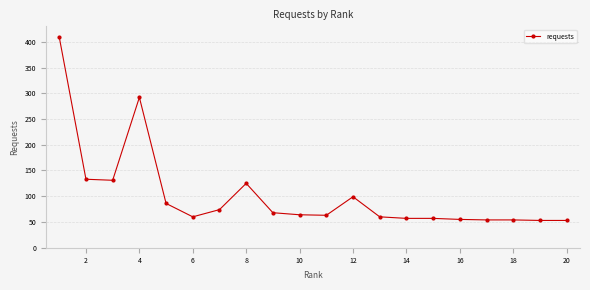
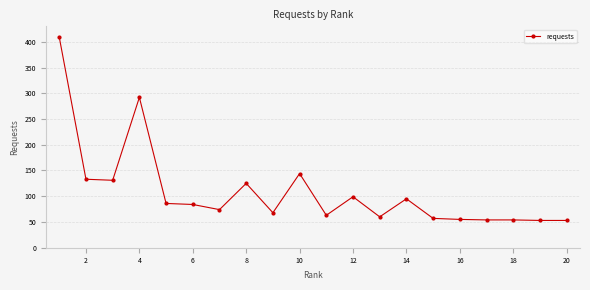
6: 60 -> 80
10: 60 -> 140
14: 60 -> 100
